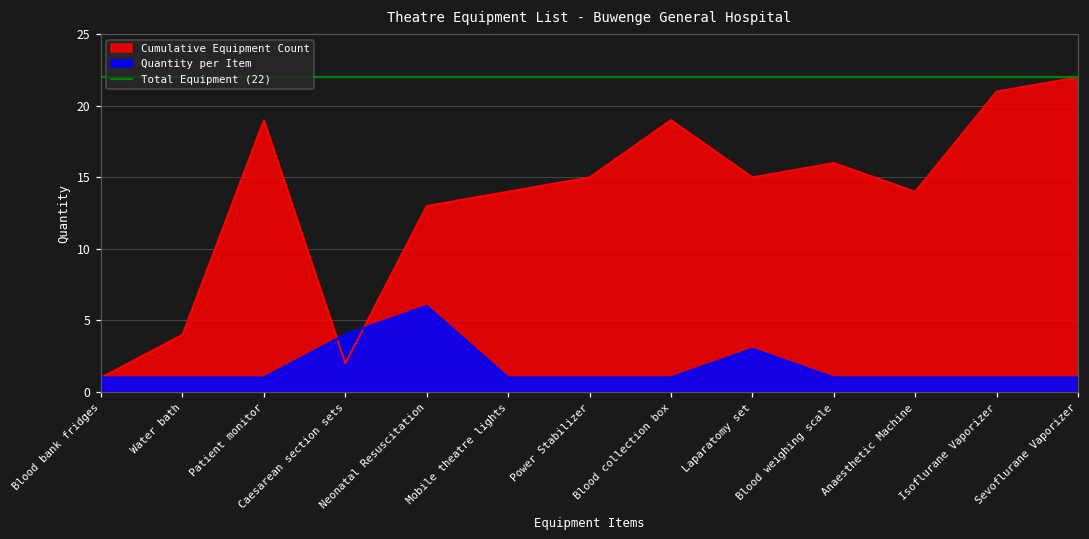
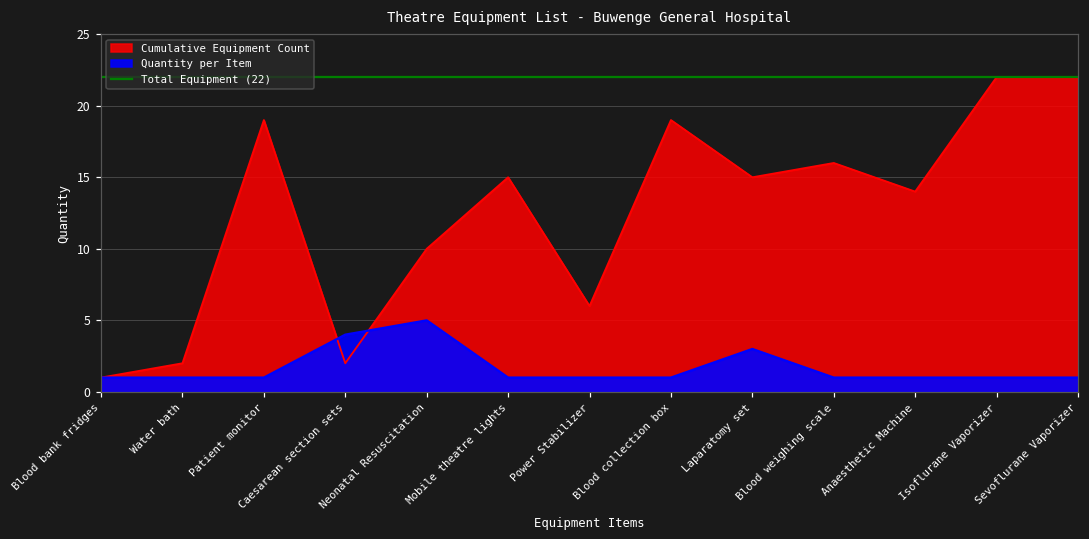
Cumulative Equipment Count, Water bath: 4 -> 2
Cumulative Equipment Count, Neonatal Resuscitation: 13 -> 10
Quantity per Item, Neonatal Resuscitation: 6 -> 5
Cumulative Equipment Count, Mobile theatre lights: 14 -> 15
Cumulative Equipment Count, Power Stabilizer: 15 -> 6
Cumulative Equipment Count, Isoflurane Vaporizer: 21 -> 22
